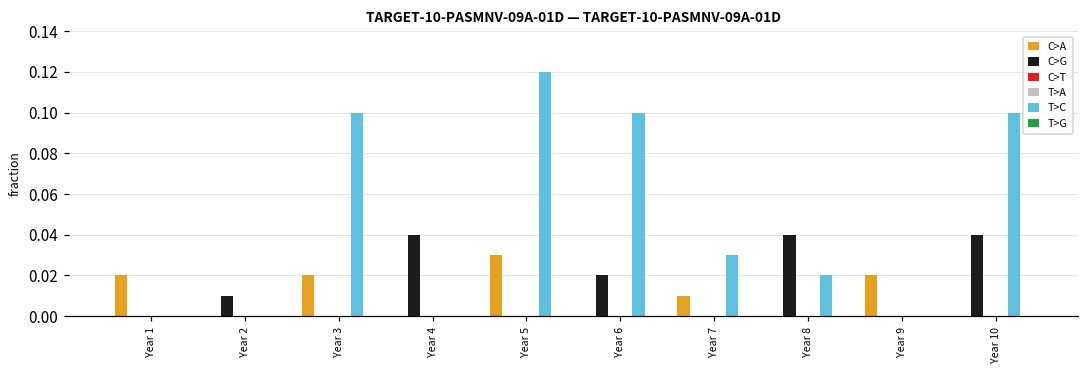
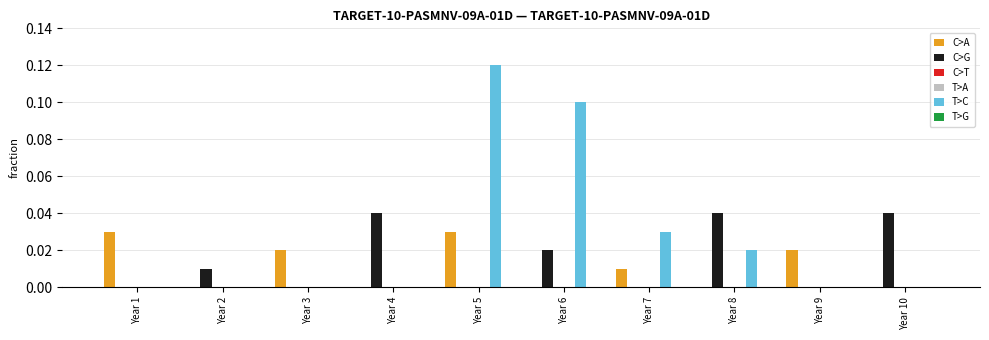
C>A, Year 1: 0.02 -> 0.03
T>C, Year 3: 0.1 -> 0.0
T>C, Year 10: 0.1 -> 0.0
